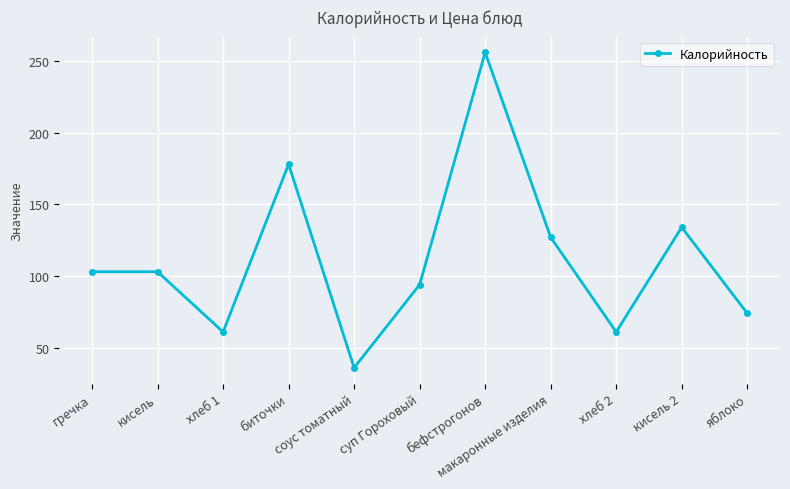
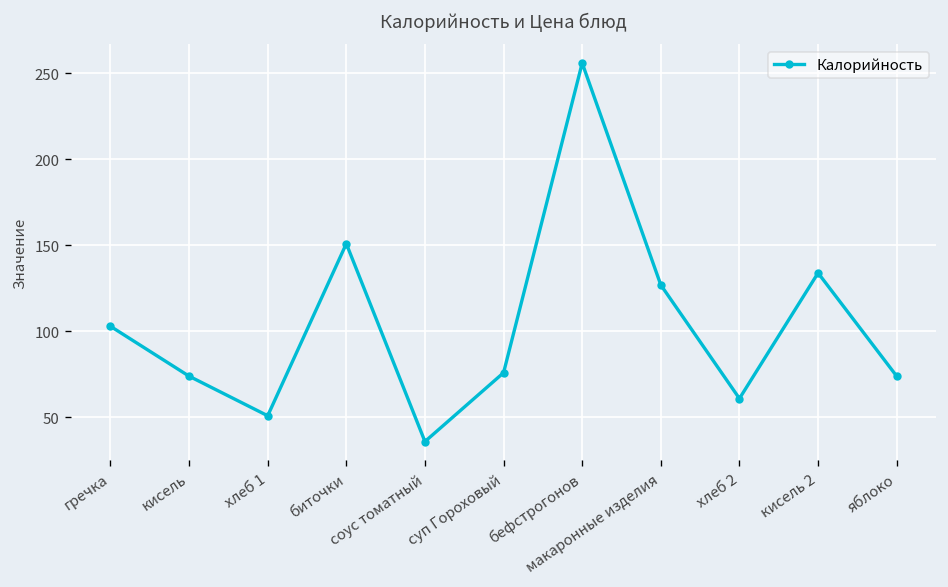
кисель: 103 -> 74
хлеб 1: 61 -> 51
биточки: 178 -> 151
суп Гороховый: 94 -> 76
